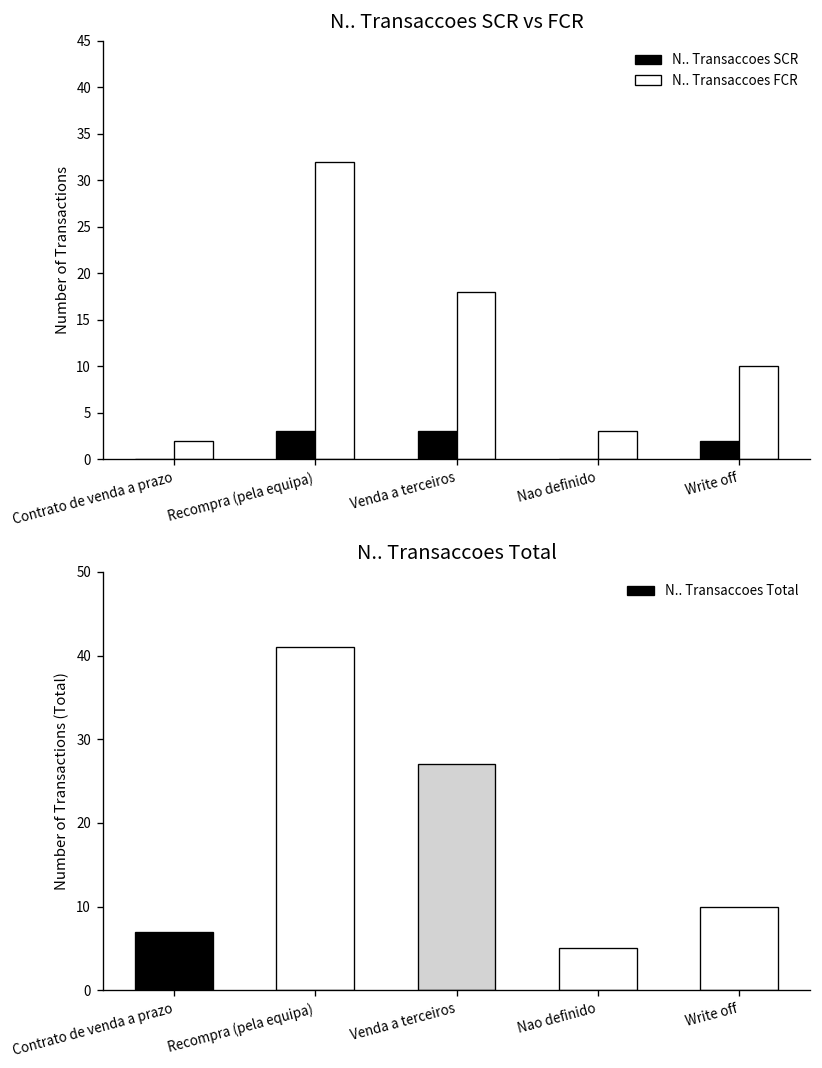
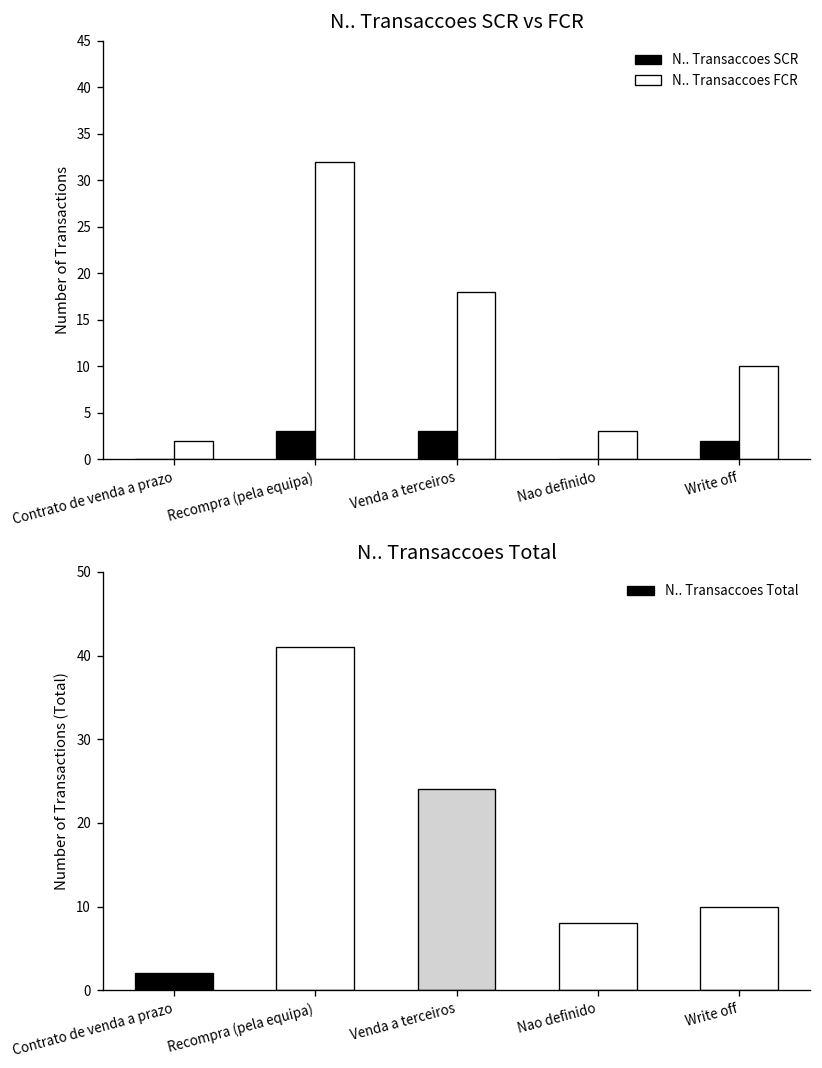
N.. Transaccoes Total, Contrato de venda a prazo: 7 -> 2
N.. Transaccoes Total, Venda a terceiros: 27 -> 24
N.. Transaccoes Total, Nao definido: 5 -> 8
